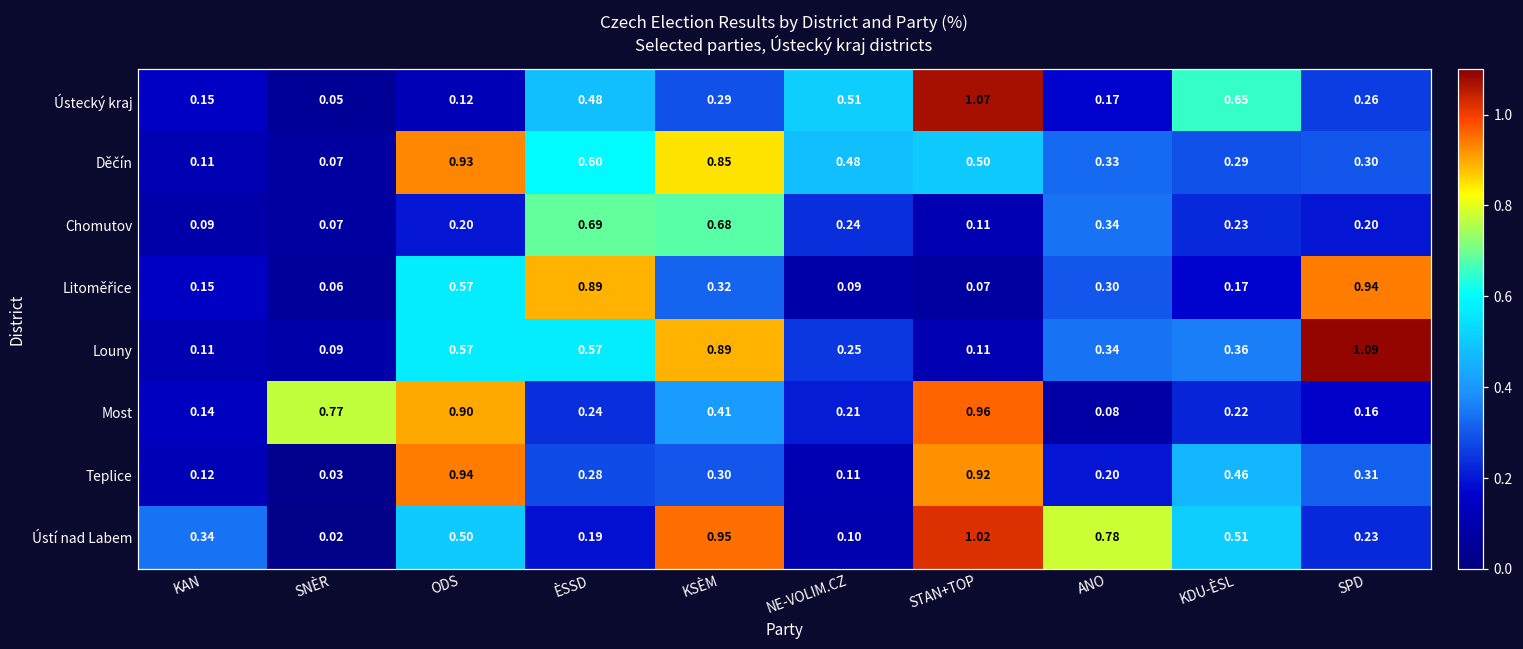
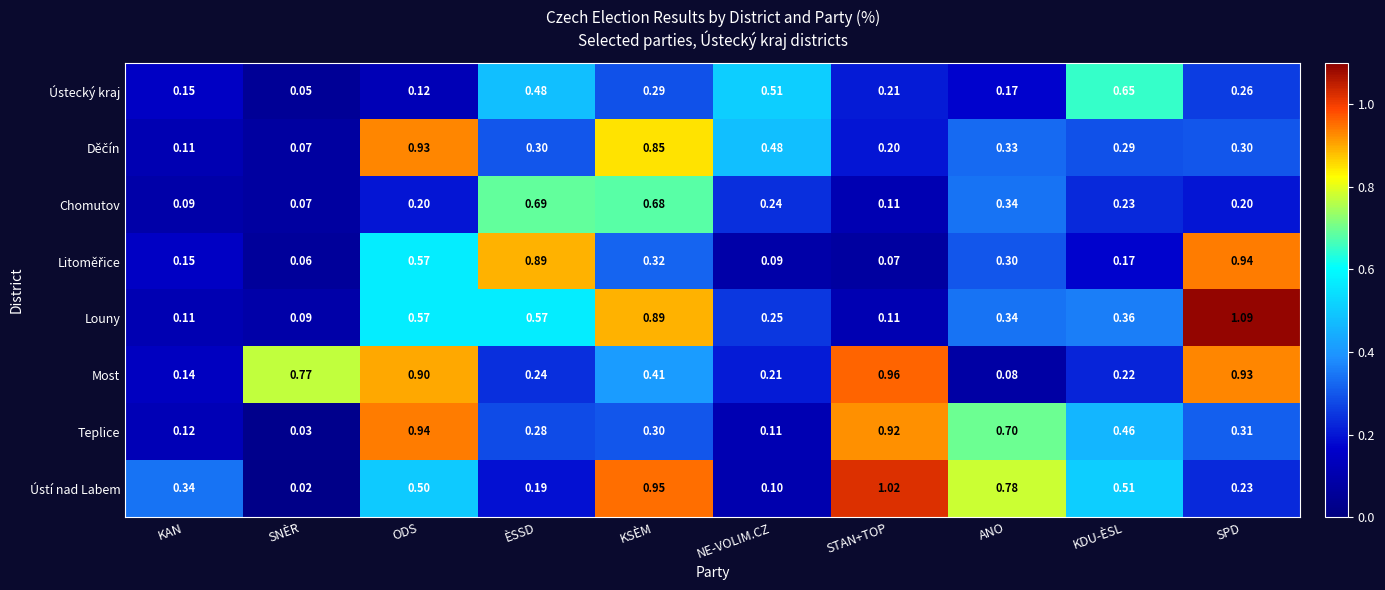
Ústecký kraj, STAN+TOP: 1.07 -> 0.21
Děčín, ÈSSD: 0.60 -> 0.30
Děčín, STAN+TOP: 0.50 -> 0.20
Most, SPD: 0.16 -> 0.93
Teplice, ANO: 0.20 -> 0.70
